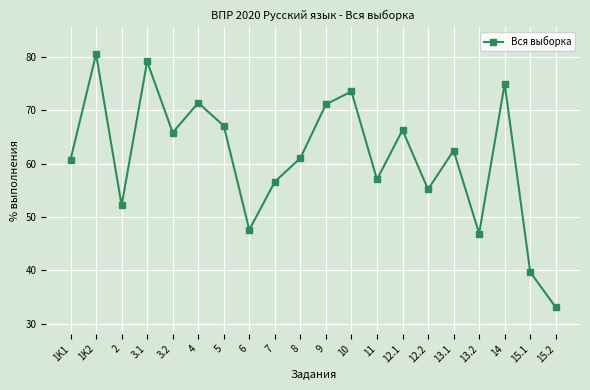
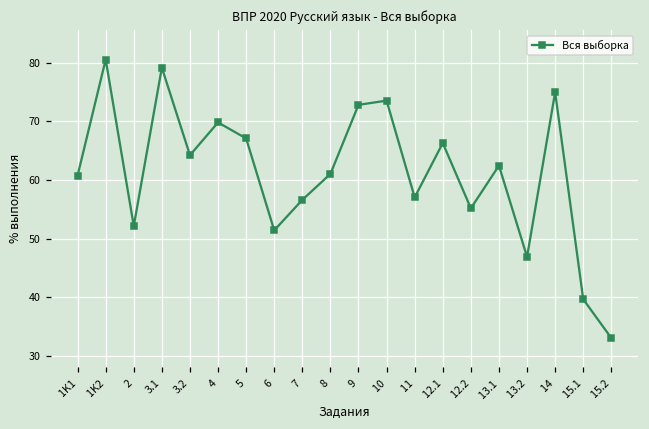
3.2: 66 -> 64
4: 71 -> 70
6: 48 -> 51
9: 71 -> 73
